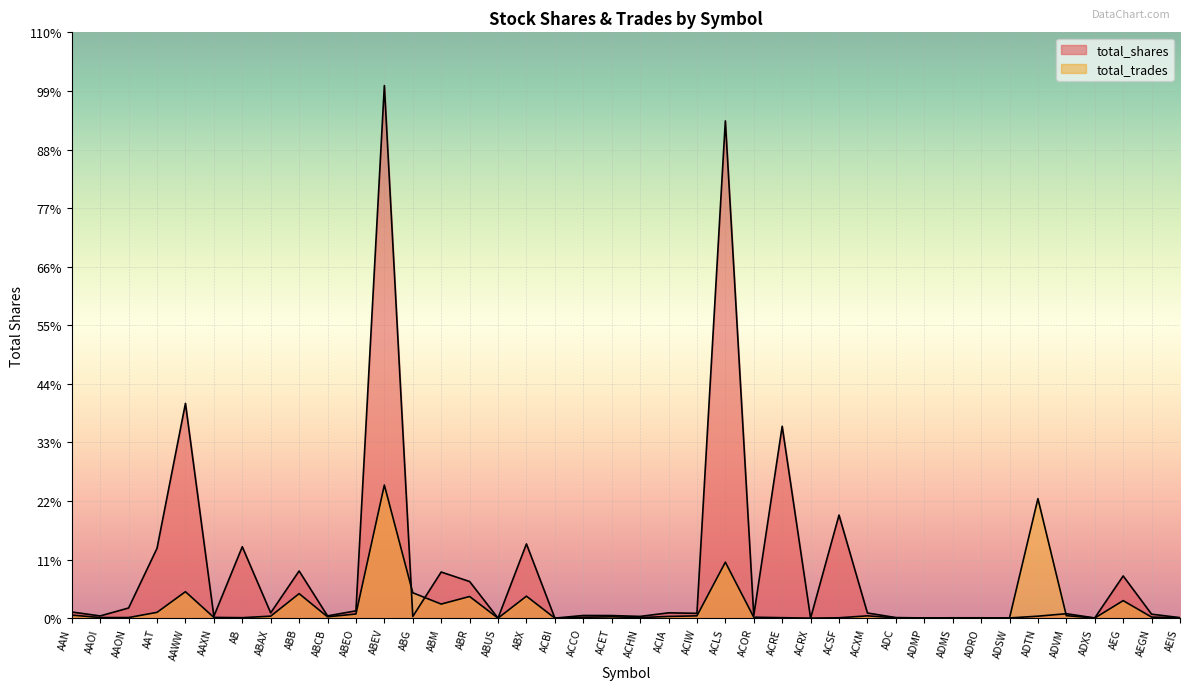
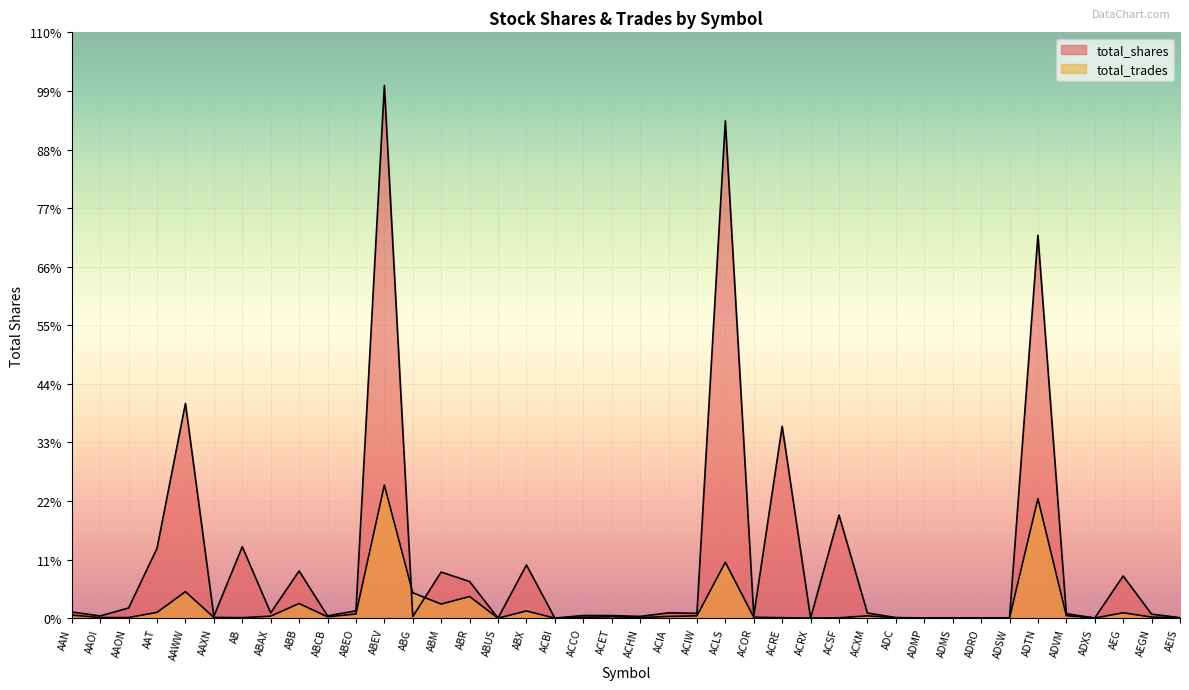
total_trades, ABB: 5% -> 3%
total_shares, ABX: 14% -> 10%
total_trades, ABX: 4% -> 1%
total_shares, ADTN: 0% -> 72%
total_trades, AEG: 3% -> 1%
